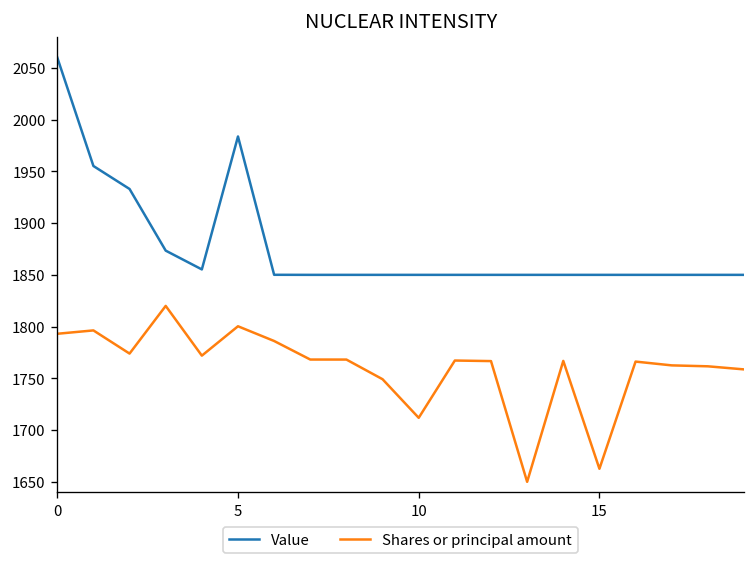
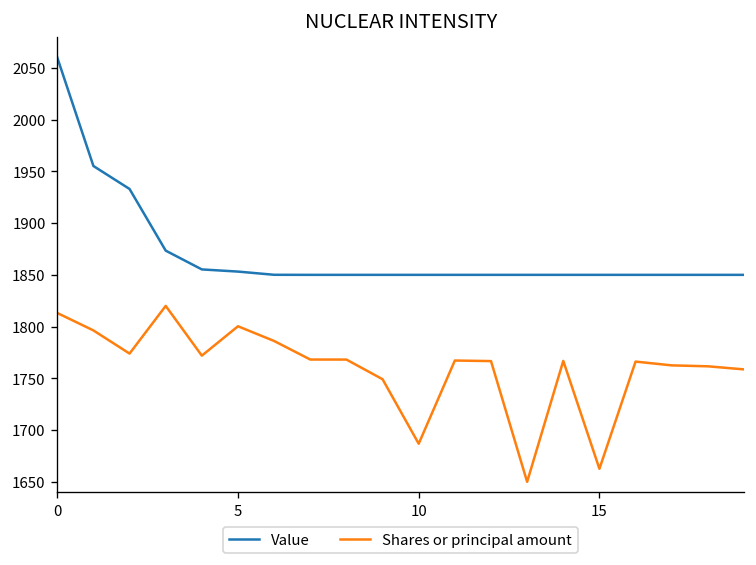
Shares or principal amount, 0: 1790 -> 1810
Value, 5: 1980 -> 1850
Shares or principal amount, 10: 1710 -> 1690
